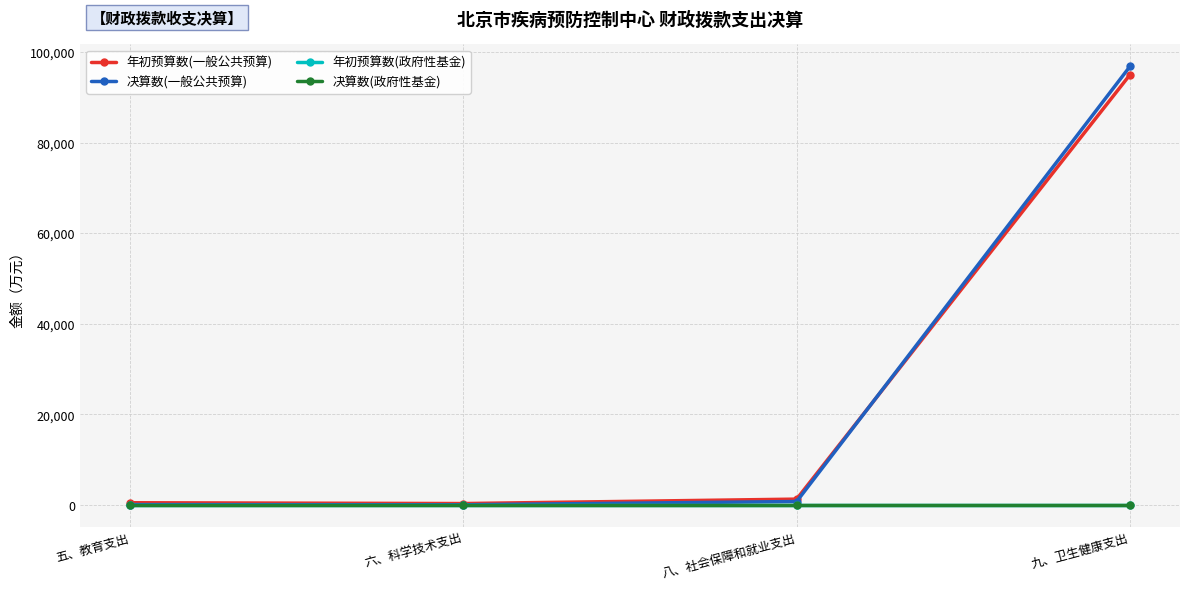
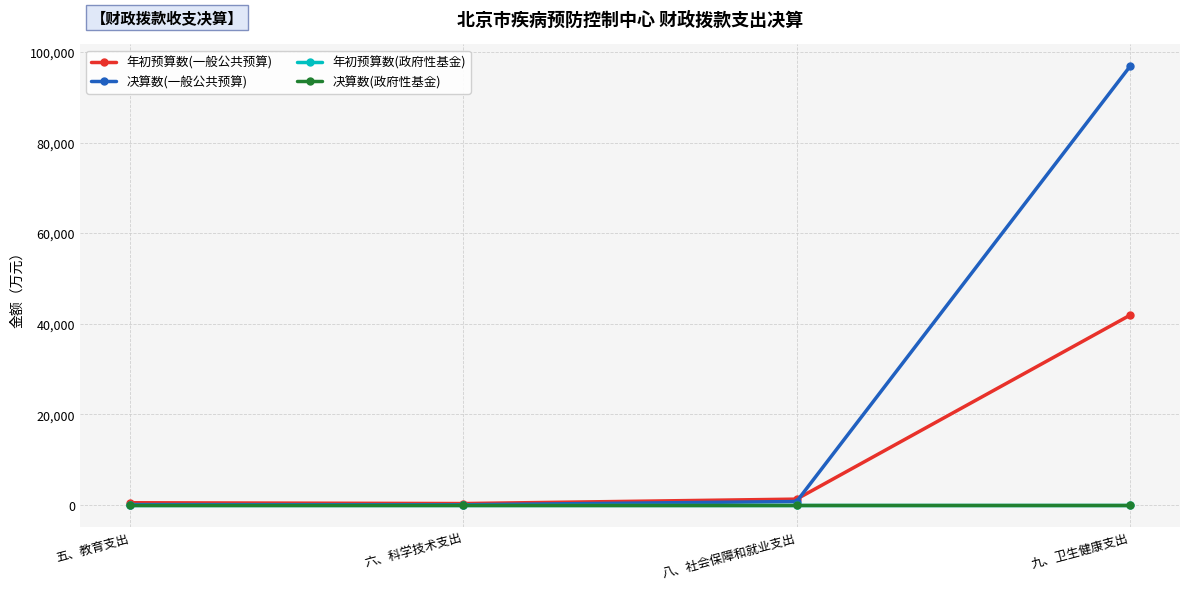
年初预算数(一般公共预算), 九、卫生健康支出: 95,000 -> 42,000
